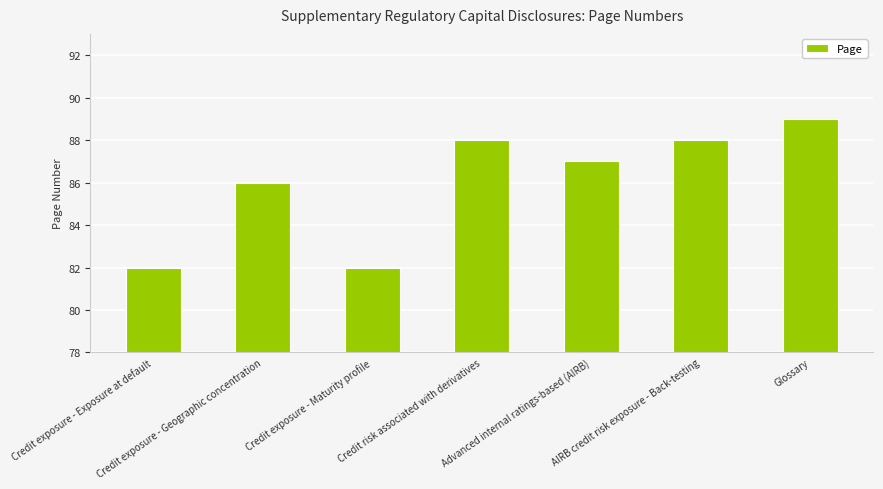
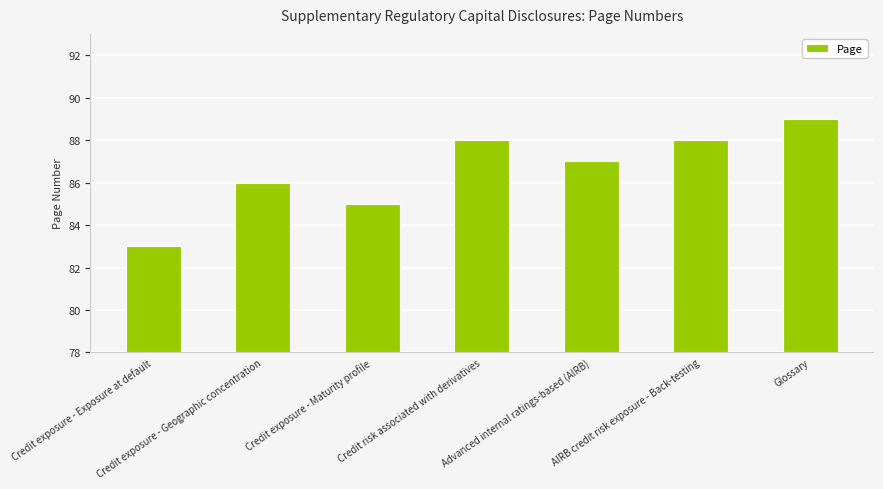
Credit exposure - Exposure at default: 82 -> 83
Credit exposure - Maturity profile: 82 -> 85
